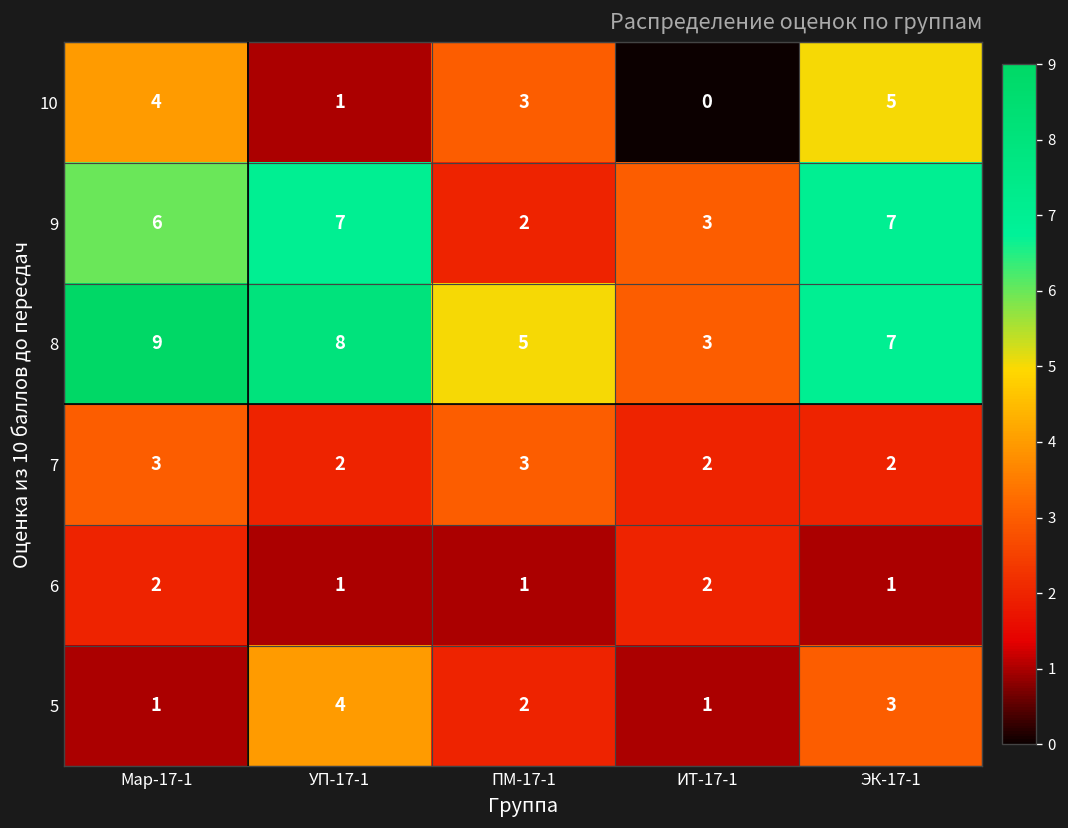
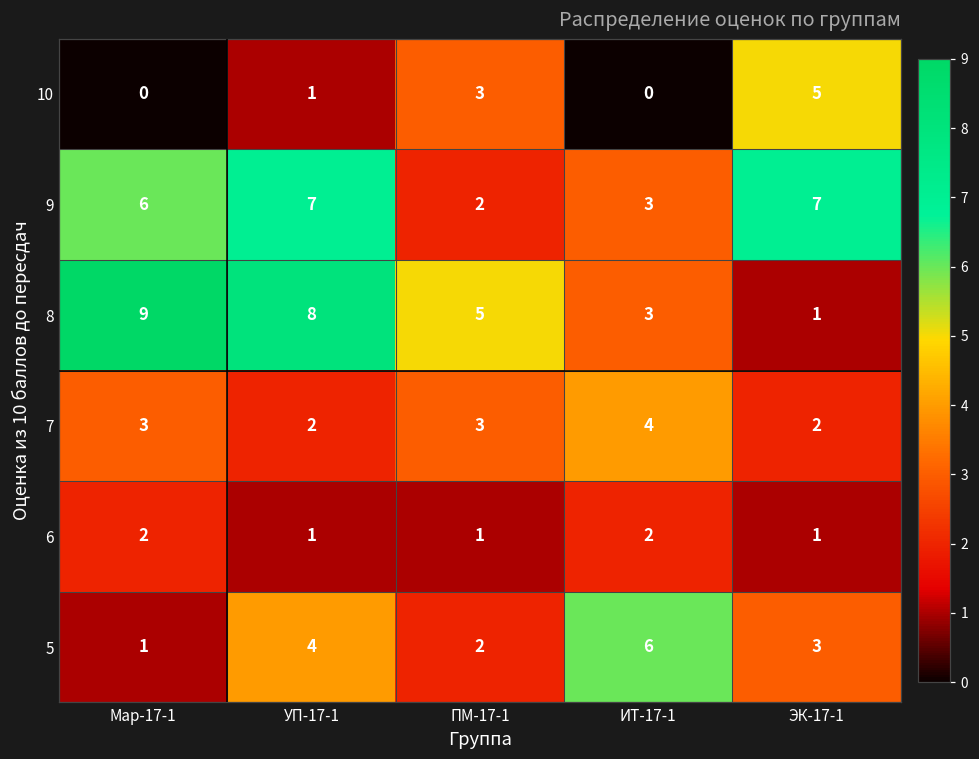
10, Мар-17-1: 4 -> 0
8, ЭК-17-1: 7 -> 1
7, ИТ-17-1: 2 -> 4
5, ИТ-17-1: 1 -> 6
